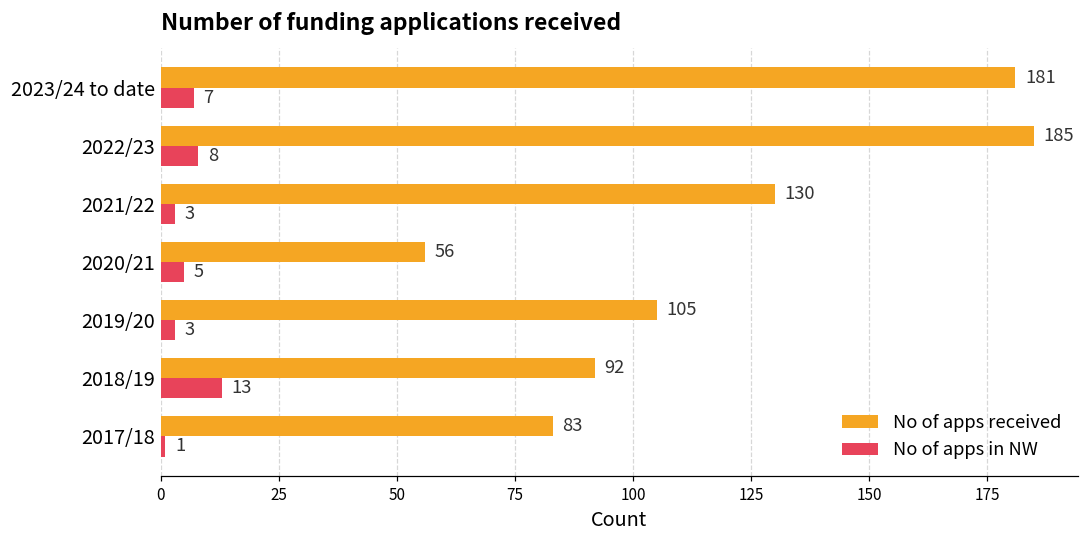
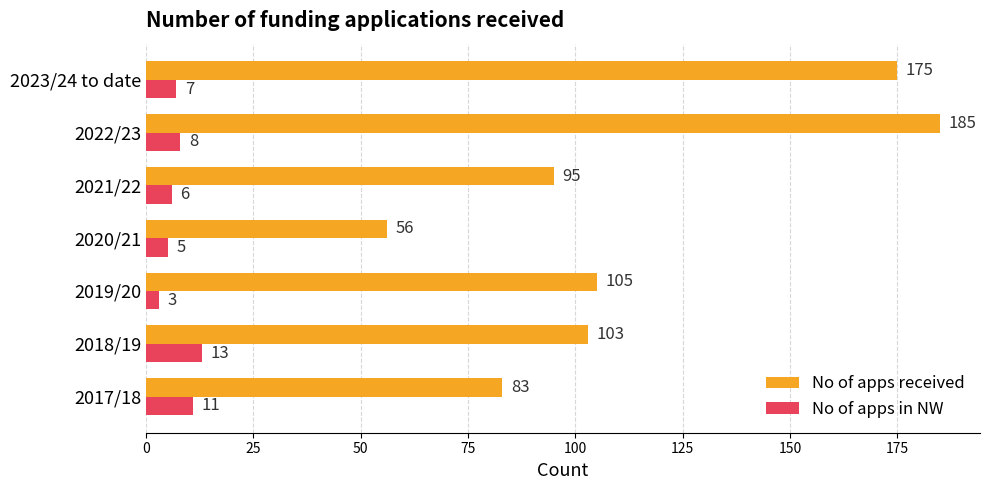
No of apps received, 2023/24 to date: 181 -> 175
No of apps received, 2021/22: 130 -> 95
No of apps in NW, 2021/22: 3 -> 6
No of apps received, 2018/19: 92 -> 103
No of apps in NW, 2017/18: 1 -> 11
